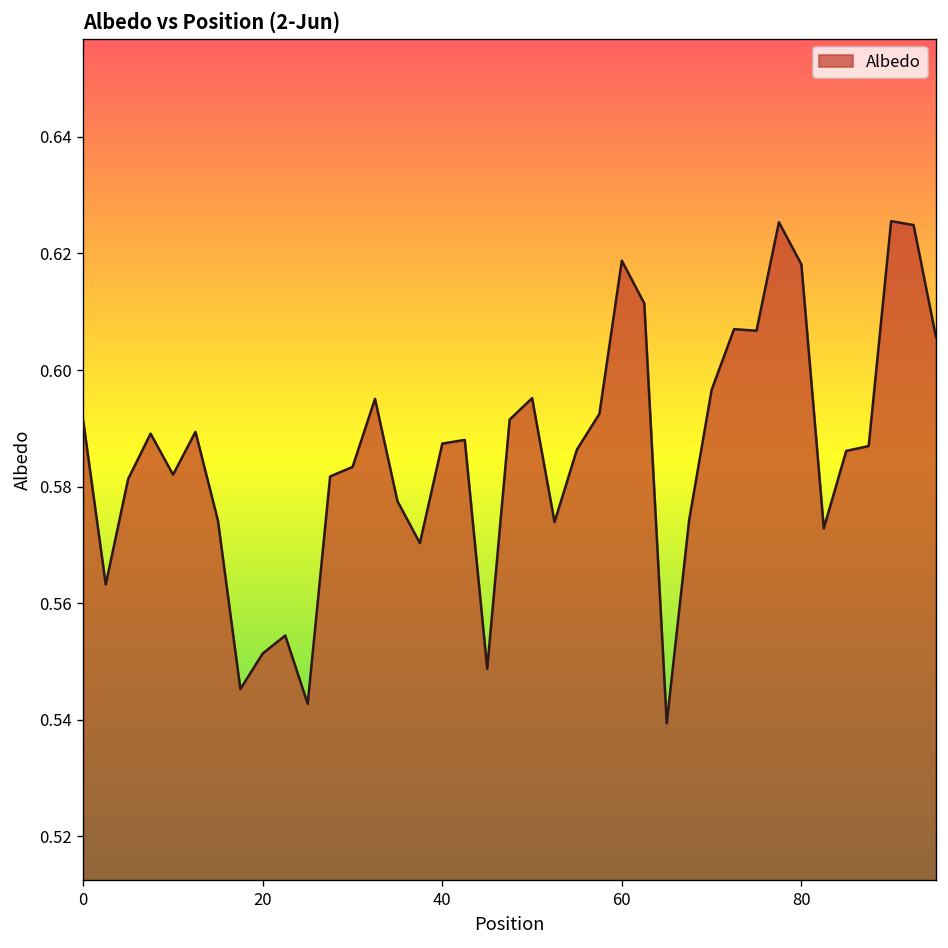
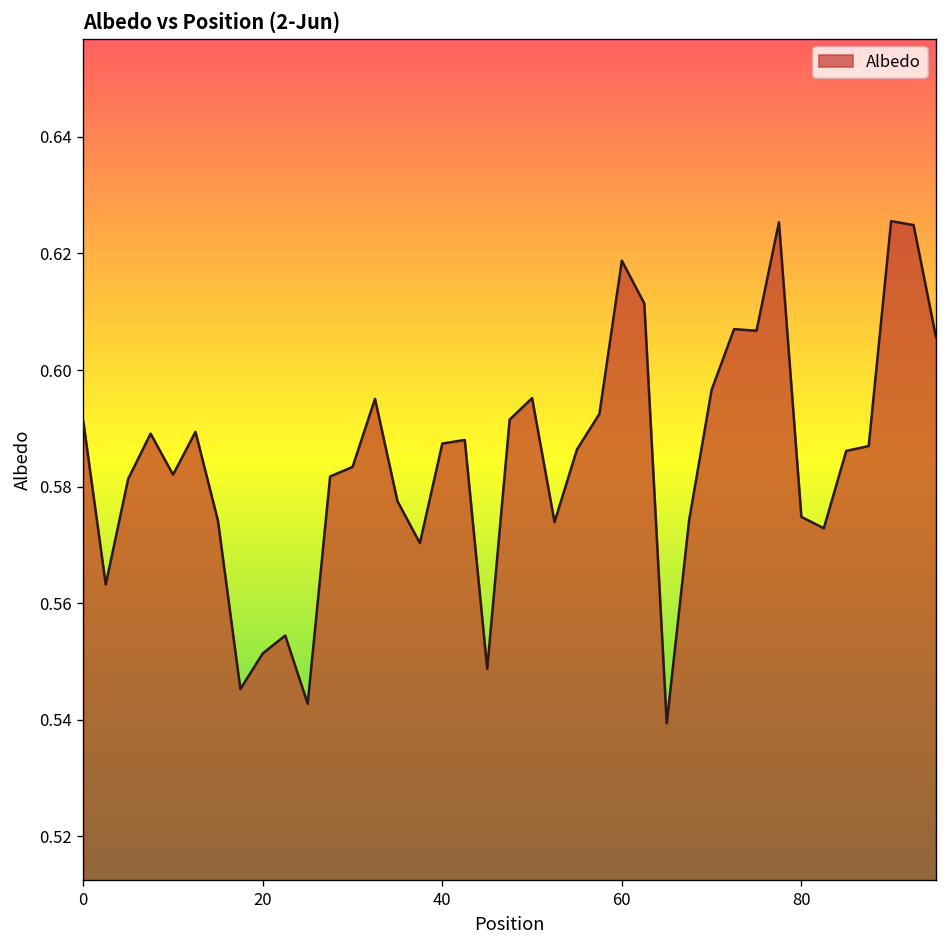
80: 0.618 -> 0.575
